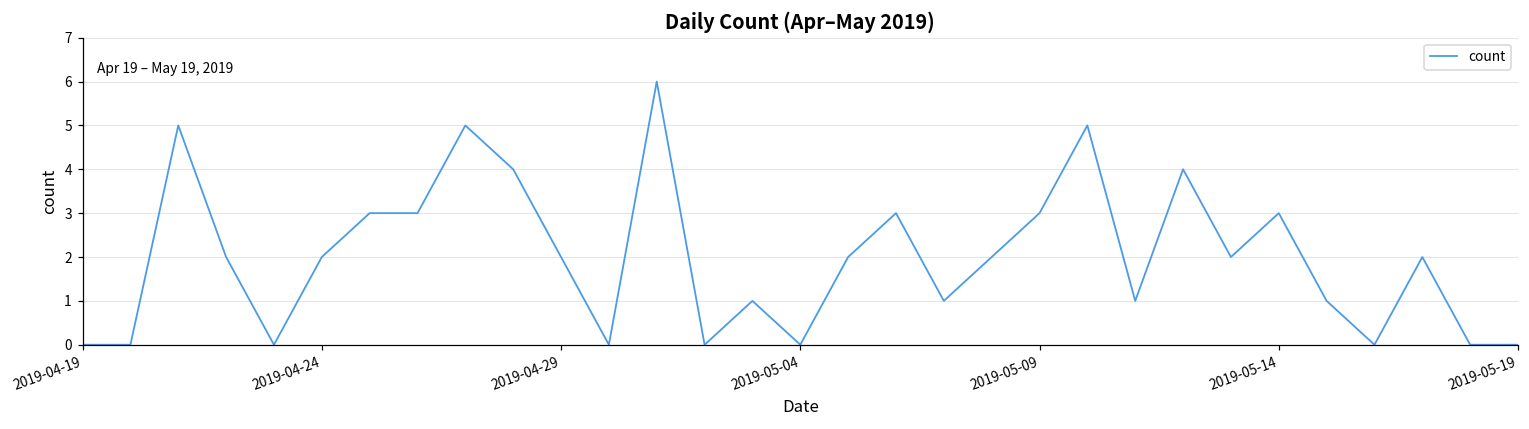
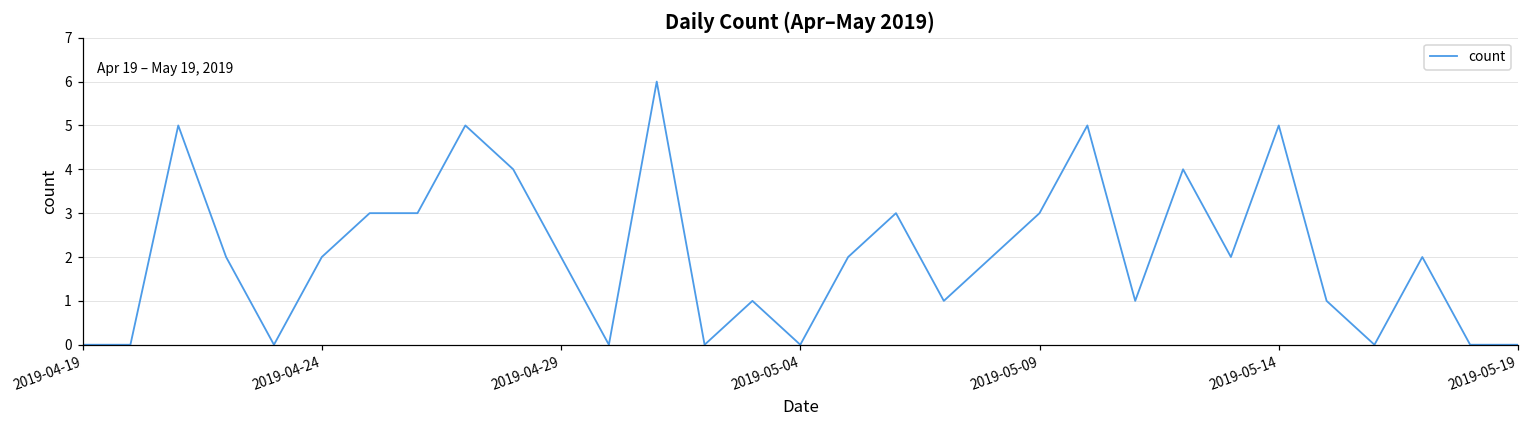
2019-05-14: 3 -> 5
